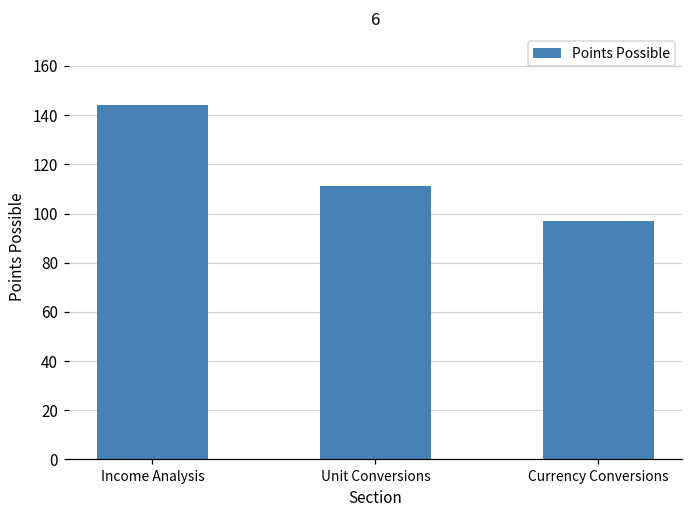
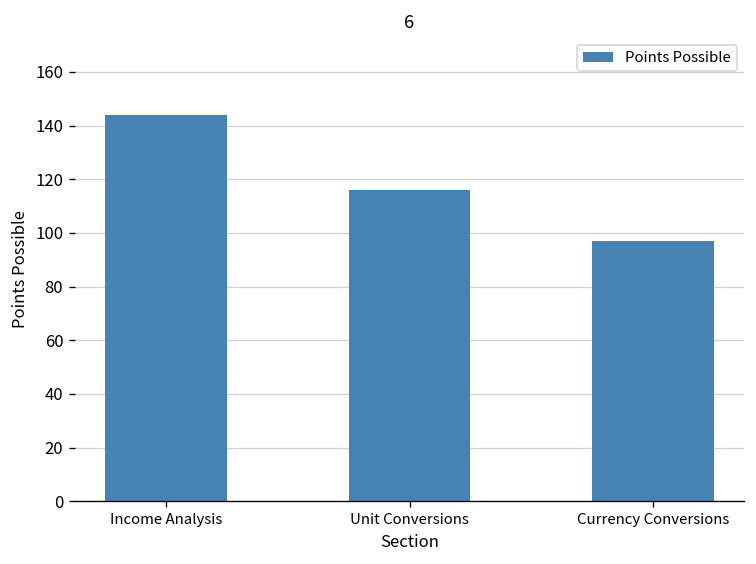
Unit Conversions: 111 -> 116
